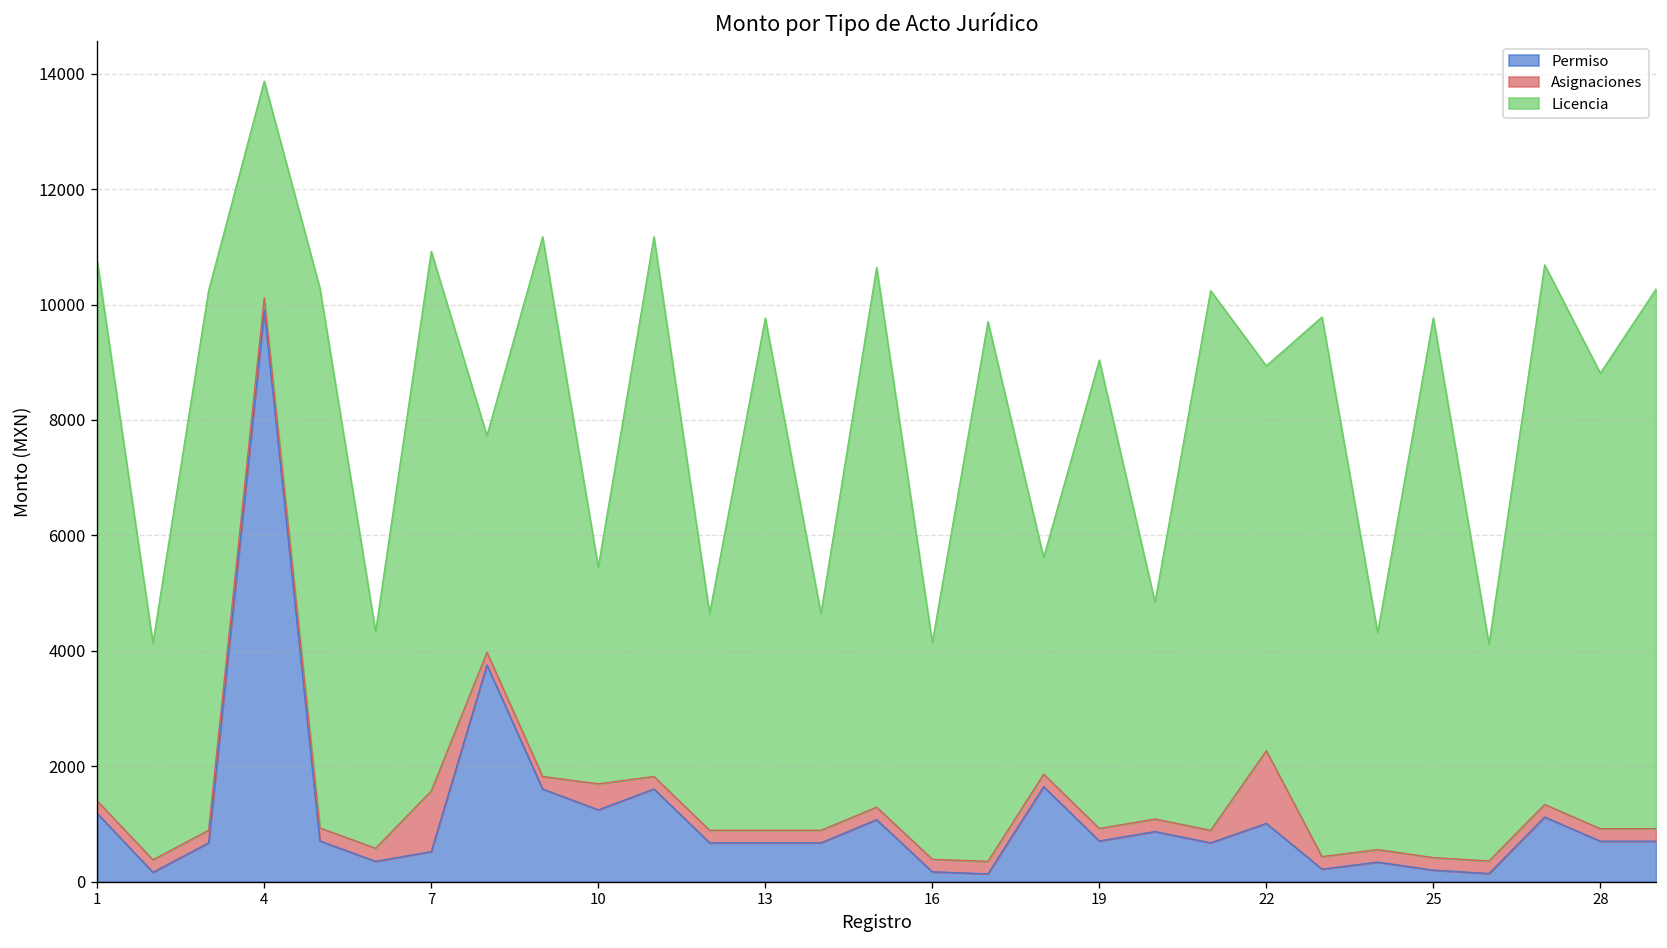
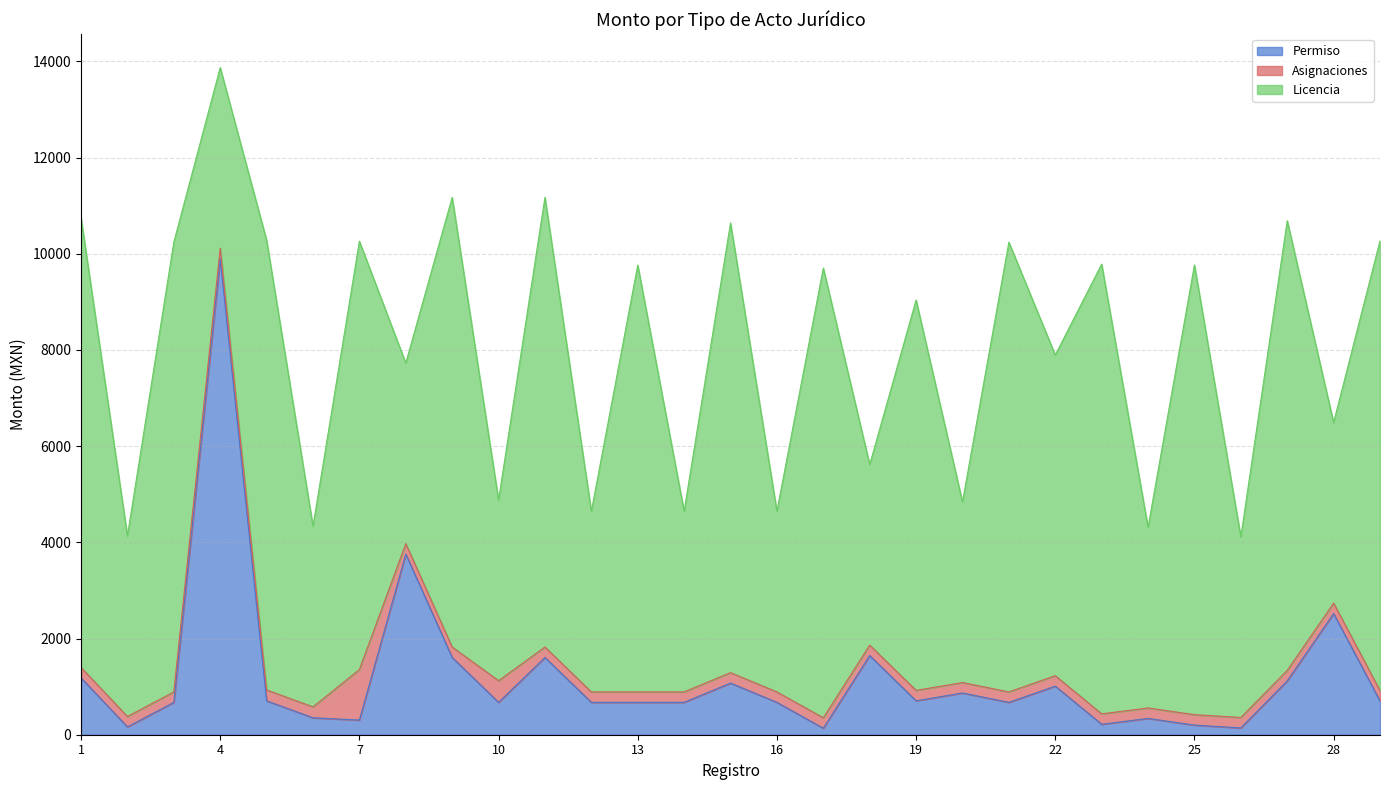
Permiso, 7: 500 -> 300
Licencia, 7: 9400 -> 8900
Permiso, 10: 1200 -> 700
Permiso, 16: 200 -> 700
Asignaciones, 22: 1300 -> 200
Permiso, 28: 700 -> 2500
Licencia, 28: 7900 -> 3800
